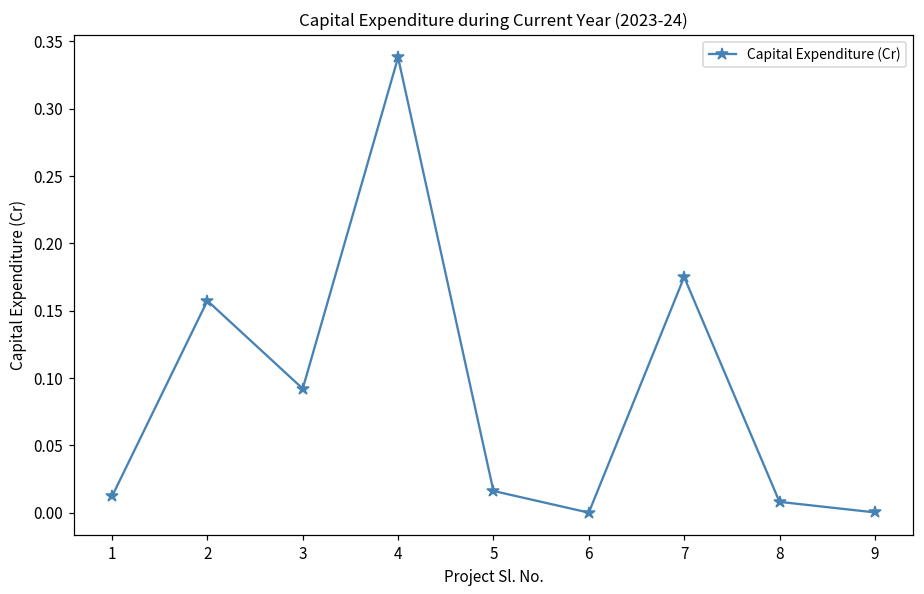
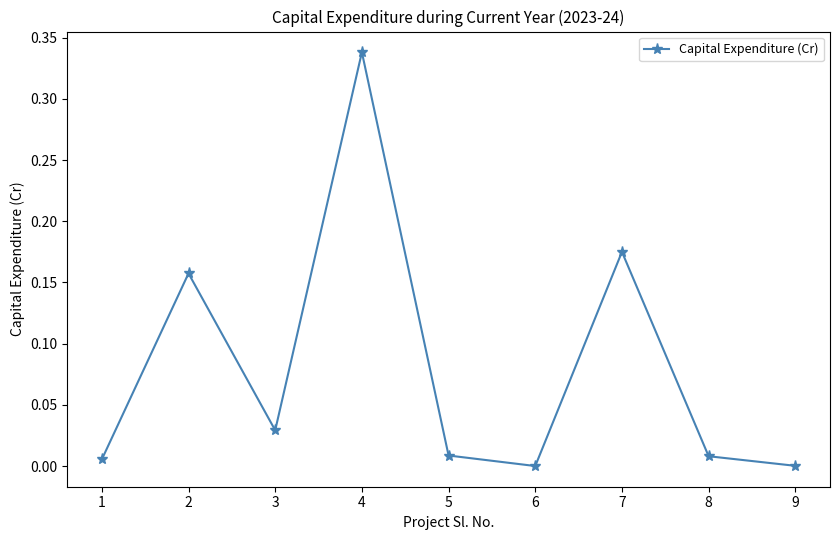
1: 0.012 -> 0.005
3: 0.092 -> 0.029
5: 0.016 -> 0.009
